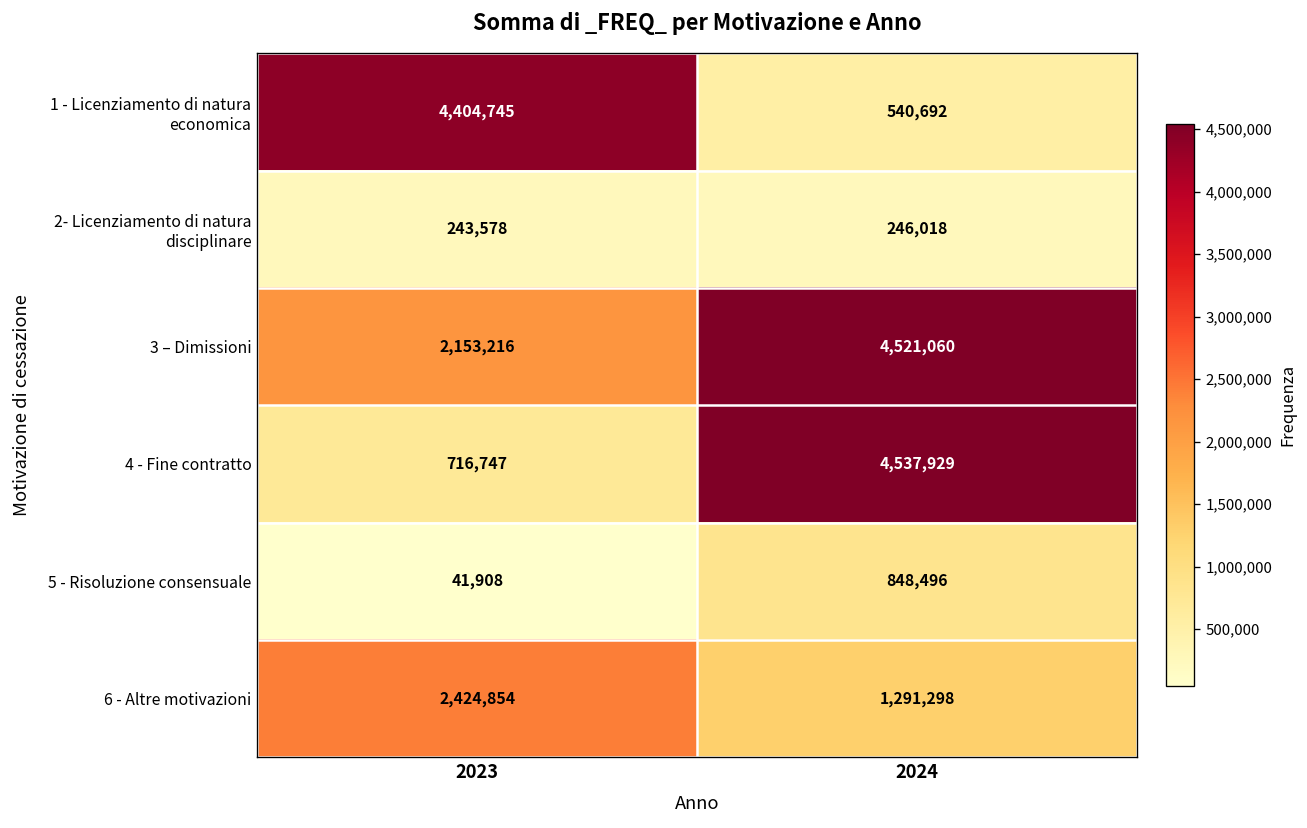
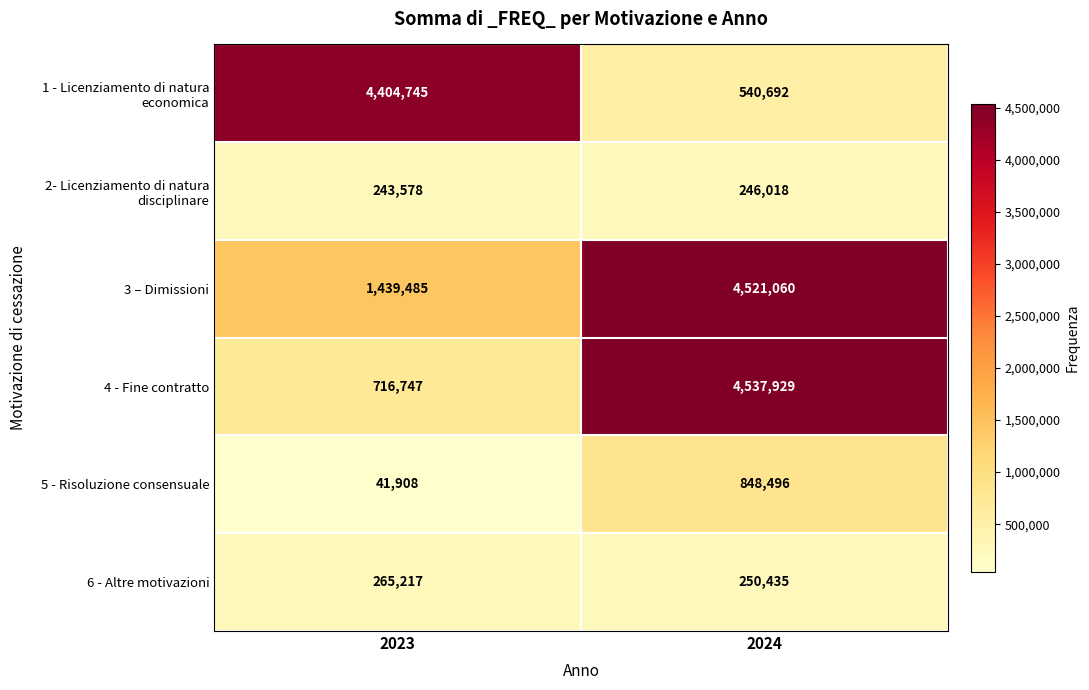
3 – Dimissioni, 2023: 2,153,216 -> 1,439,485
6 - Altre motivazioni, 2023: 2,424,854 -> 265,217
6 - Altre motivazioni, 2024: 1,291,298 -> 250,435
